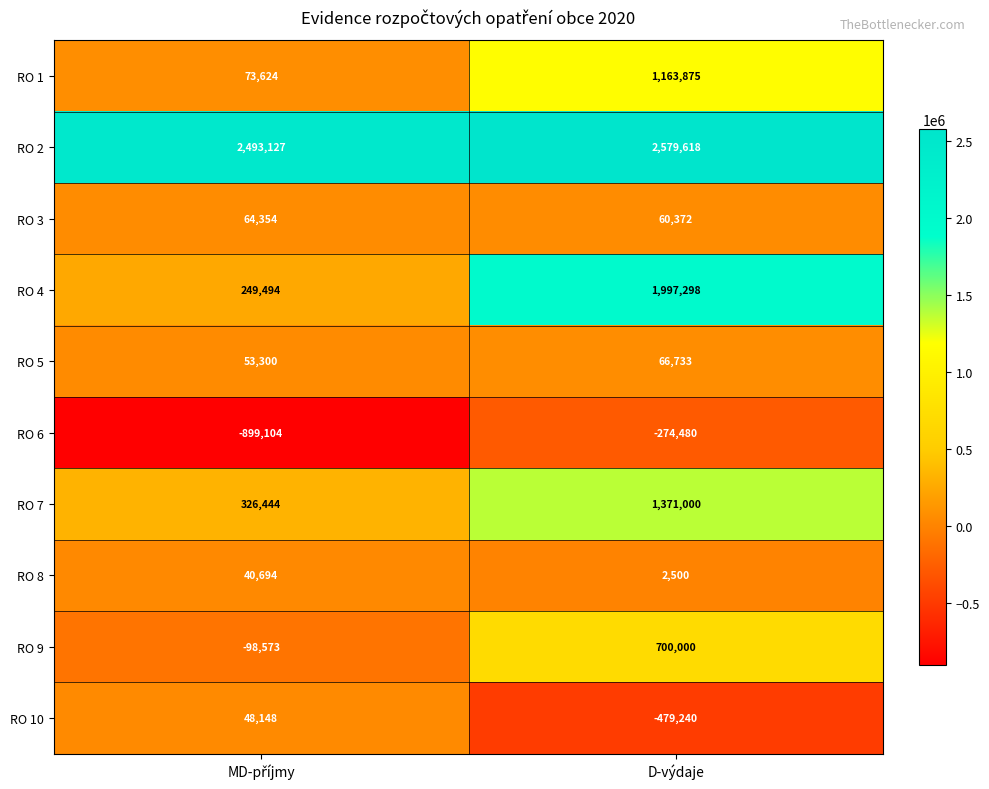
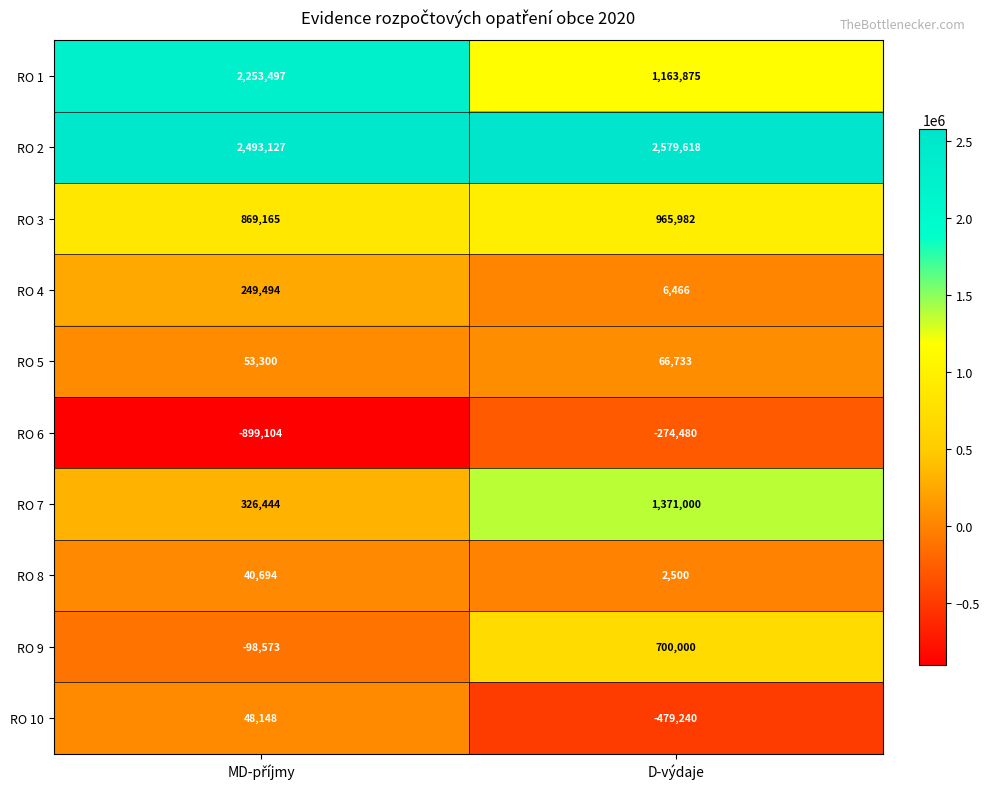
RO 1, MD-příjmy: 73,624 -> 2,253,497
RO 3, MD-příjmy: 64,354 -> 869,165
RO 3, D-výdaje: 60,372 -> 965,982
RO 4, D-výdaje: 1,997,298 -> 6,466
